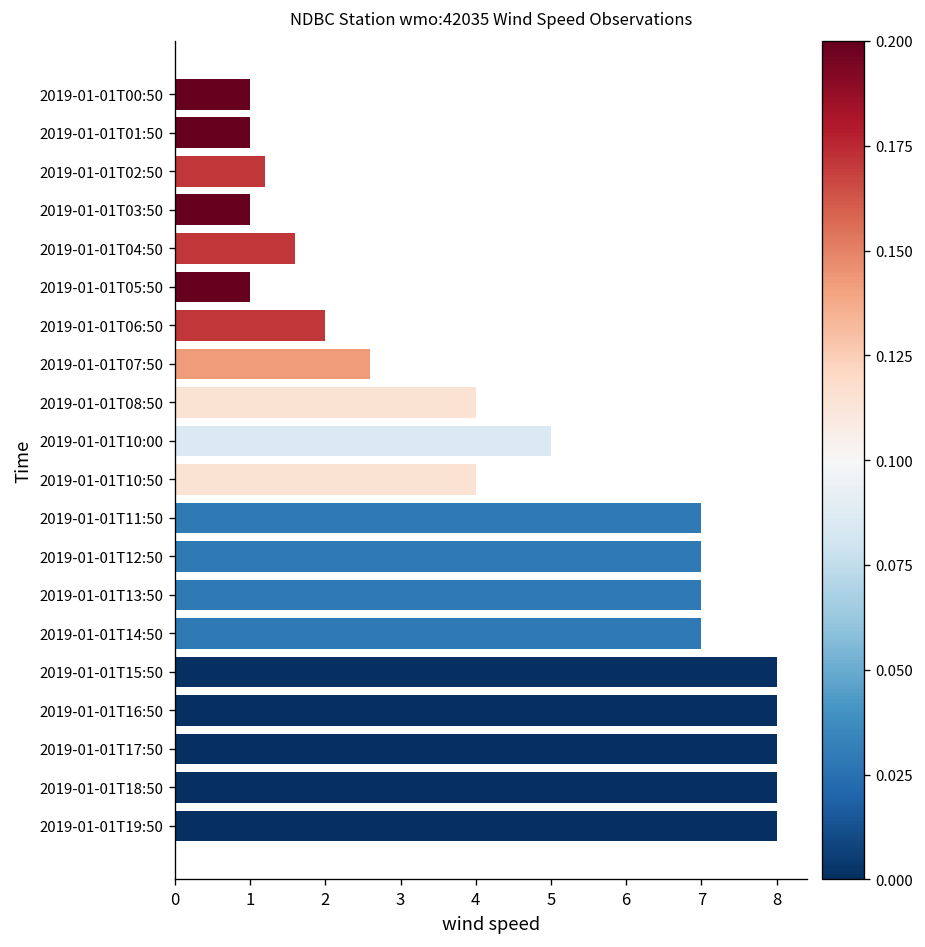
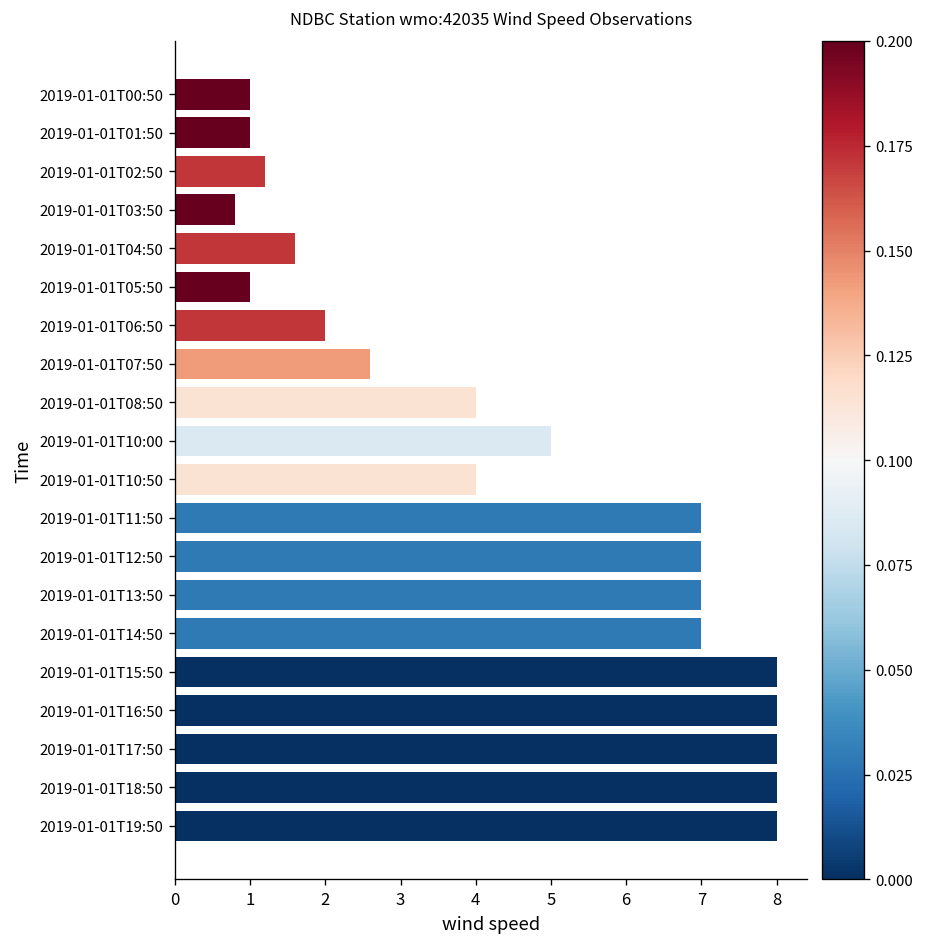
2019-01-01T03:50: 1.0 -> 0.8
